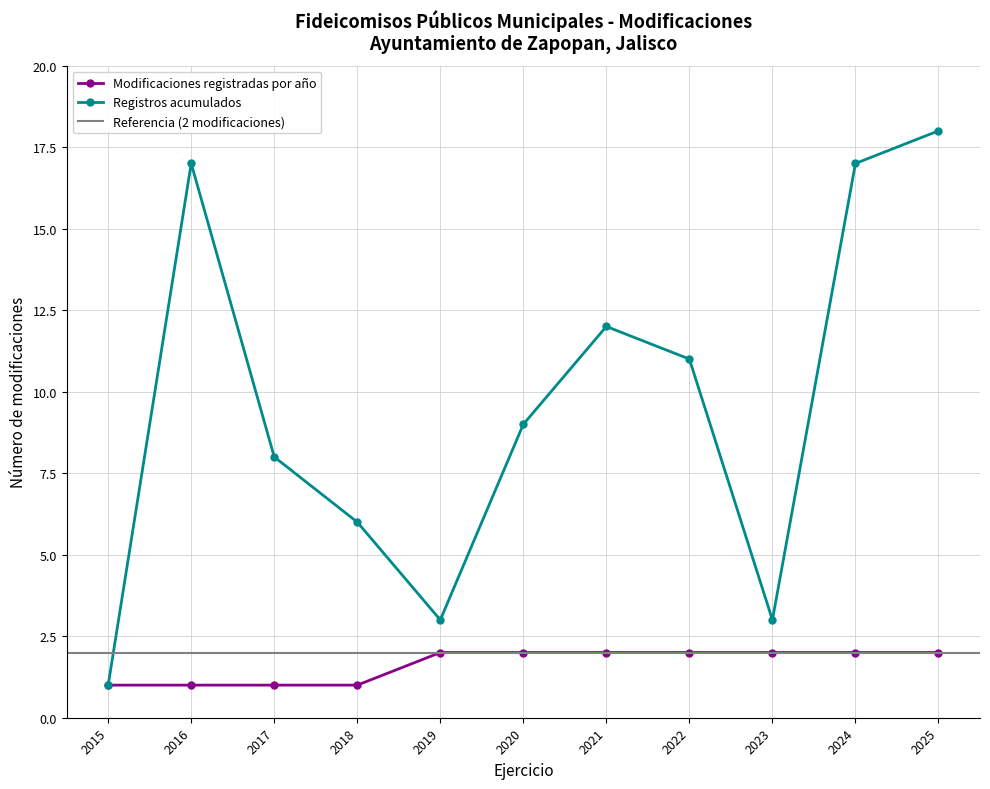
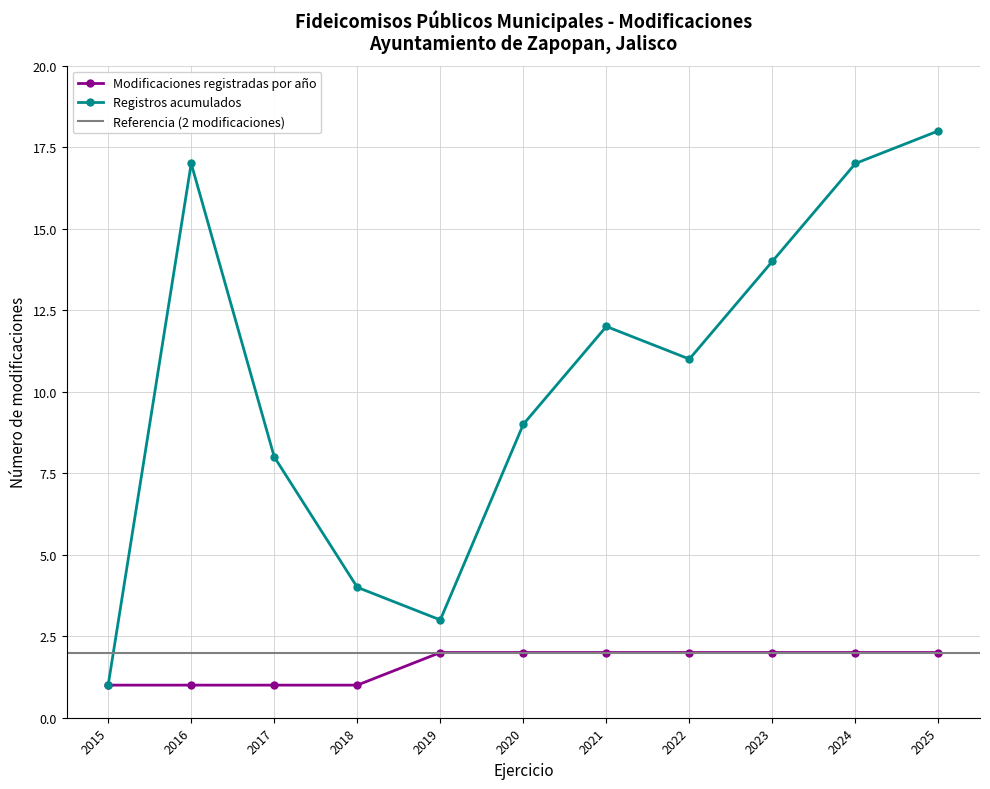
Registros acumulados, 2018: 6 -> 4
Registros acumulados, 2023: 3 -> 14
